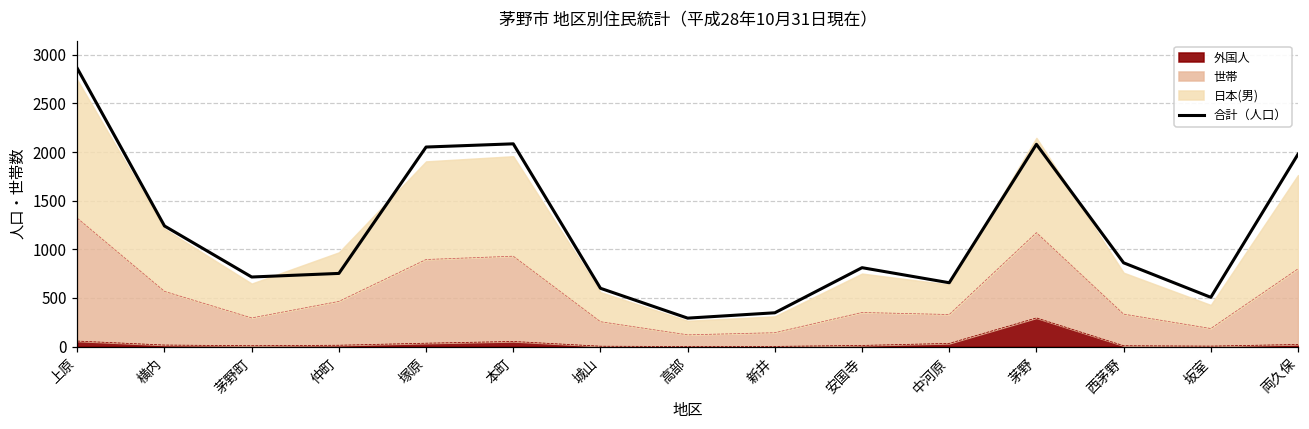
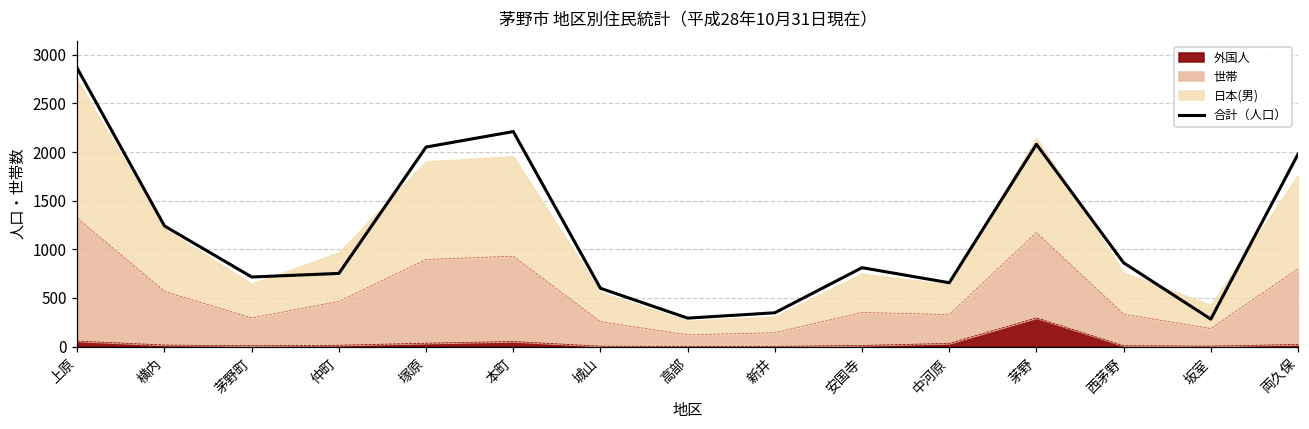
合計（人口）, 本町: 2100 -> 2200
合計（人口）, 坂室: 500 -> 300
